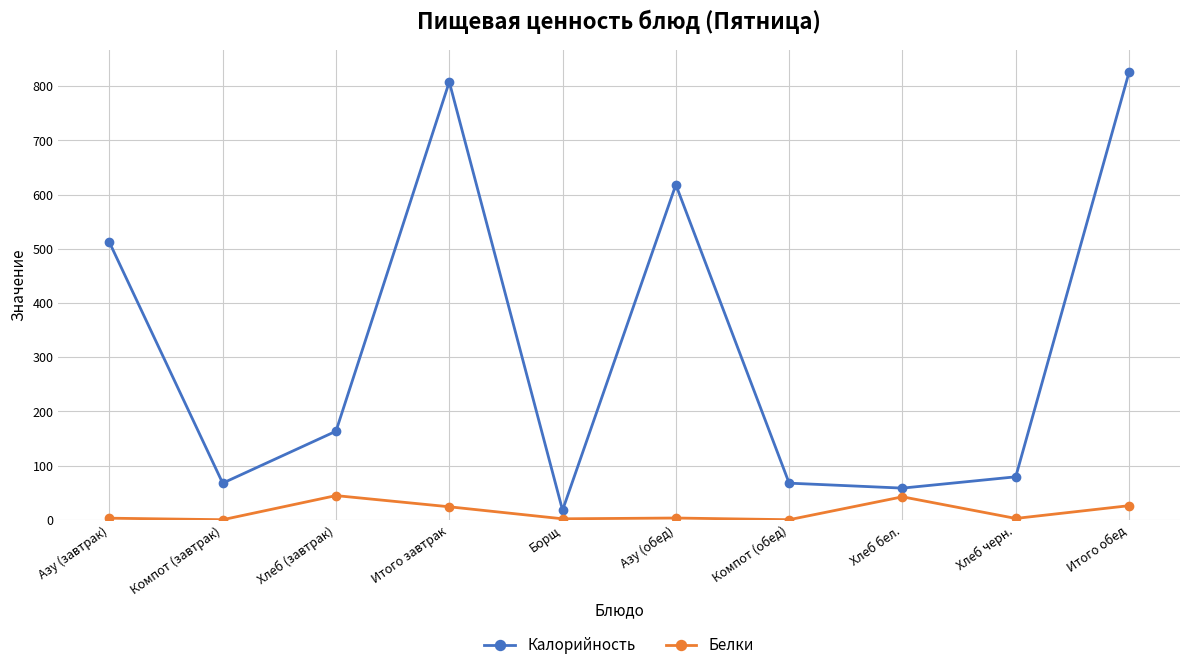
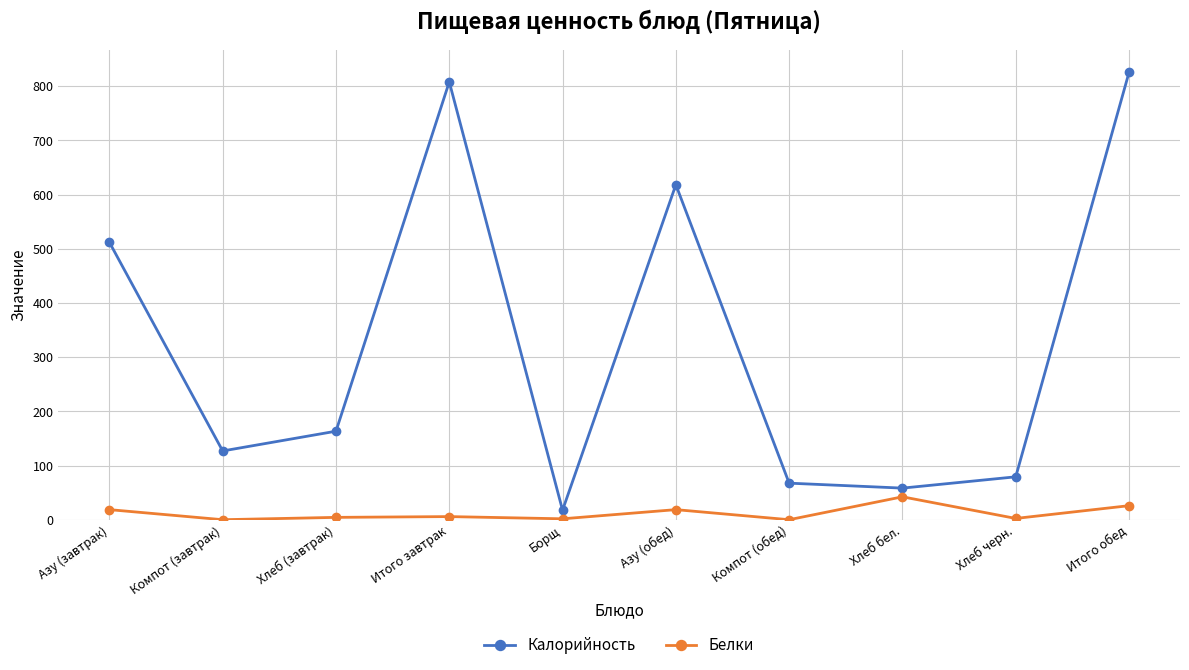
Белки, Азу (завтрак): 0 -> 20
Калорийность, Компот (завтрак): 70 -> 130
Белки, Хлеб (завтрак): 40 -> 0
Белки, Итого завтрак: 20 -> 10
Белки, Азу (обед): 0 -> 20
